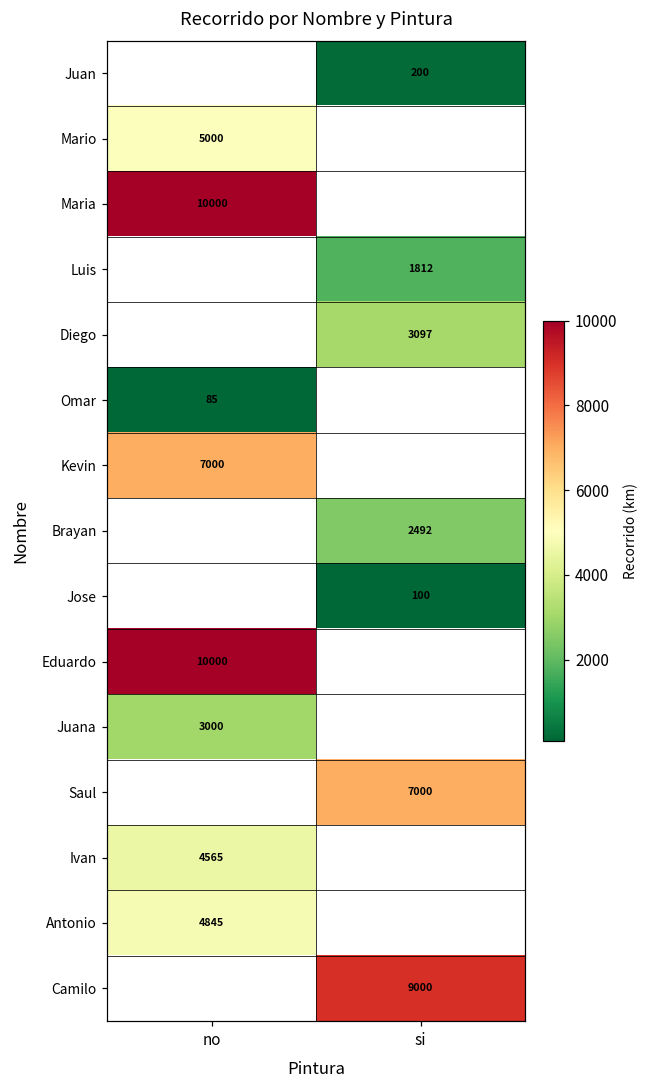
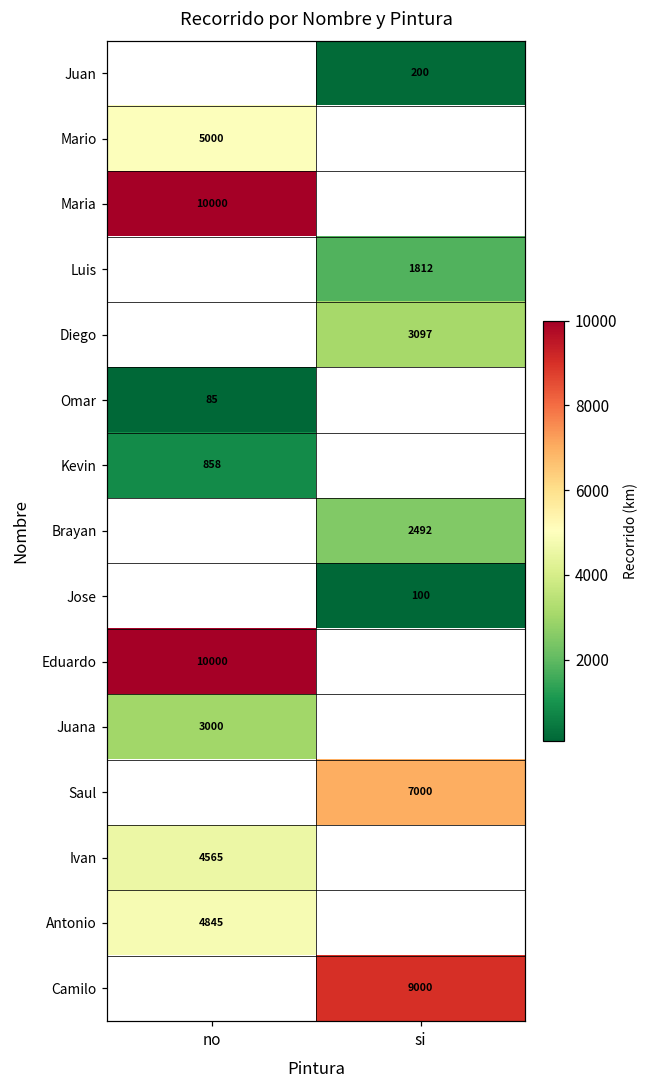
Kevin, no: 7000 -> 858
